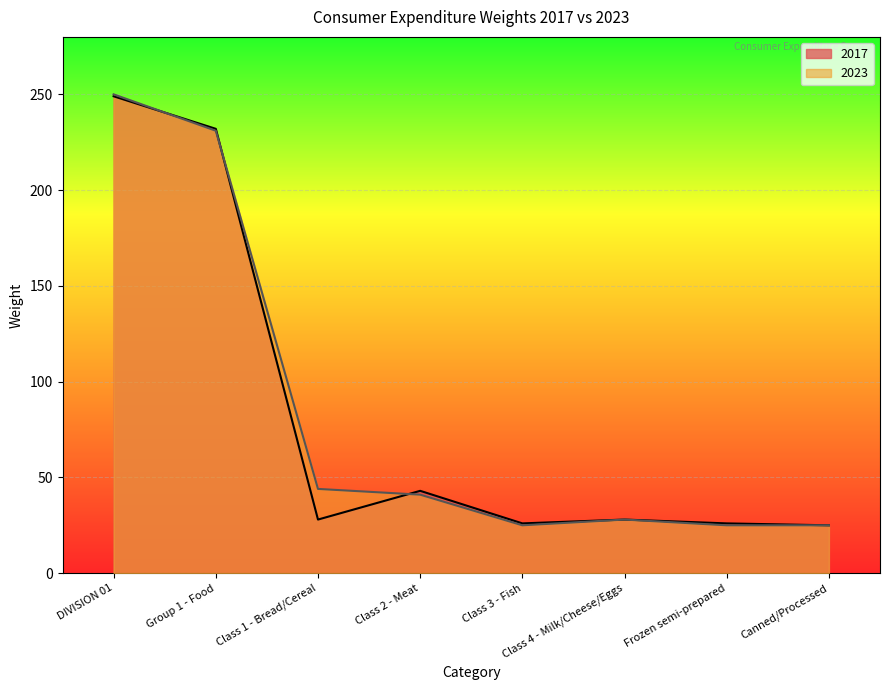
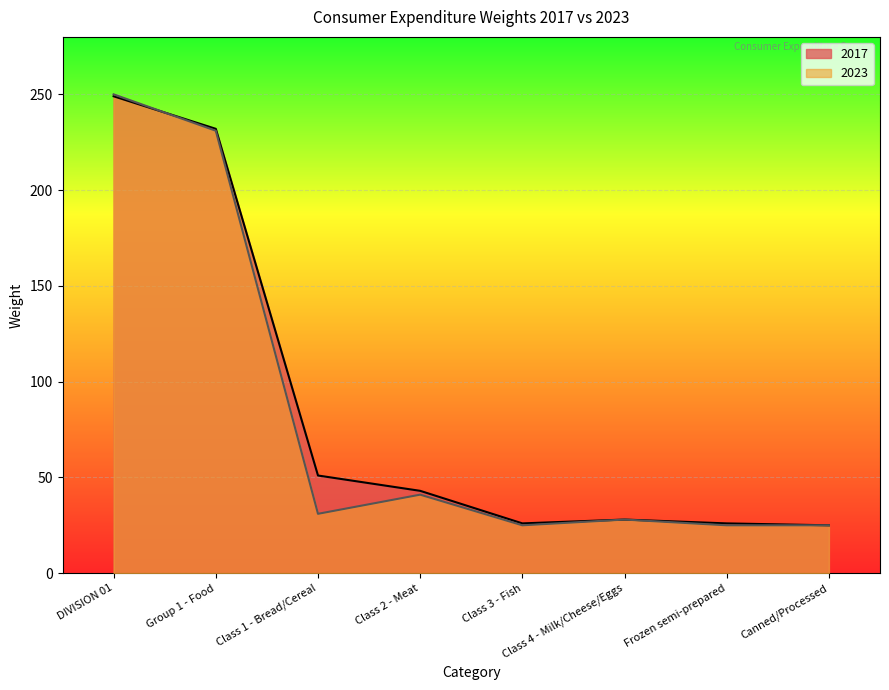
2017, Class 1 - Bread/Cereal: 28 -> 51
2023, Class 1 - Bread/Cereal: 44 -> 31
